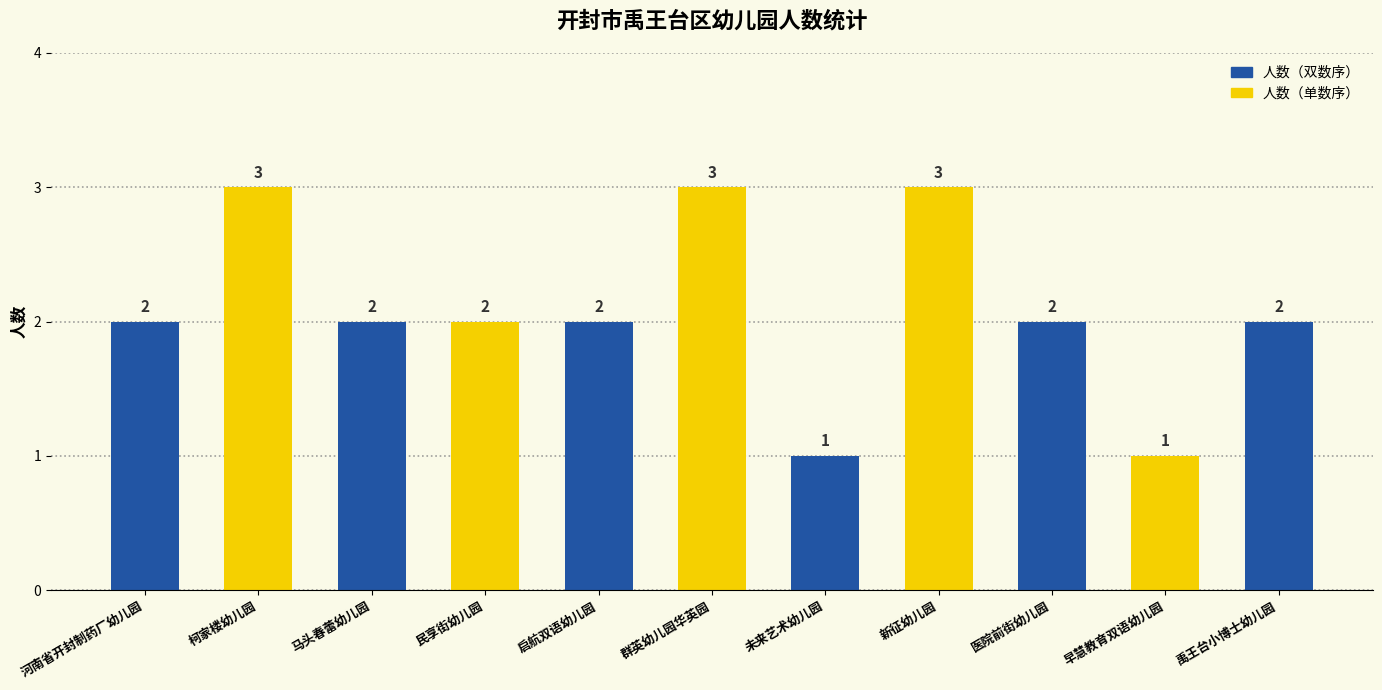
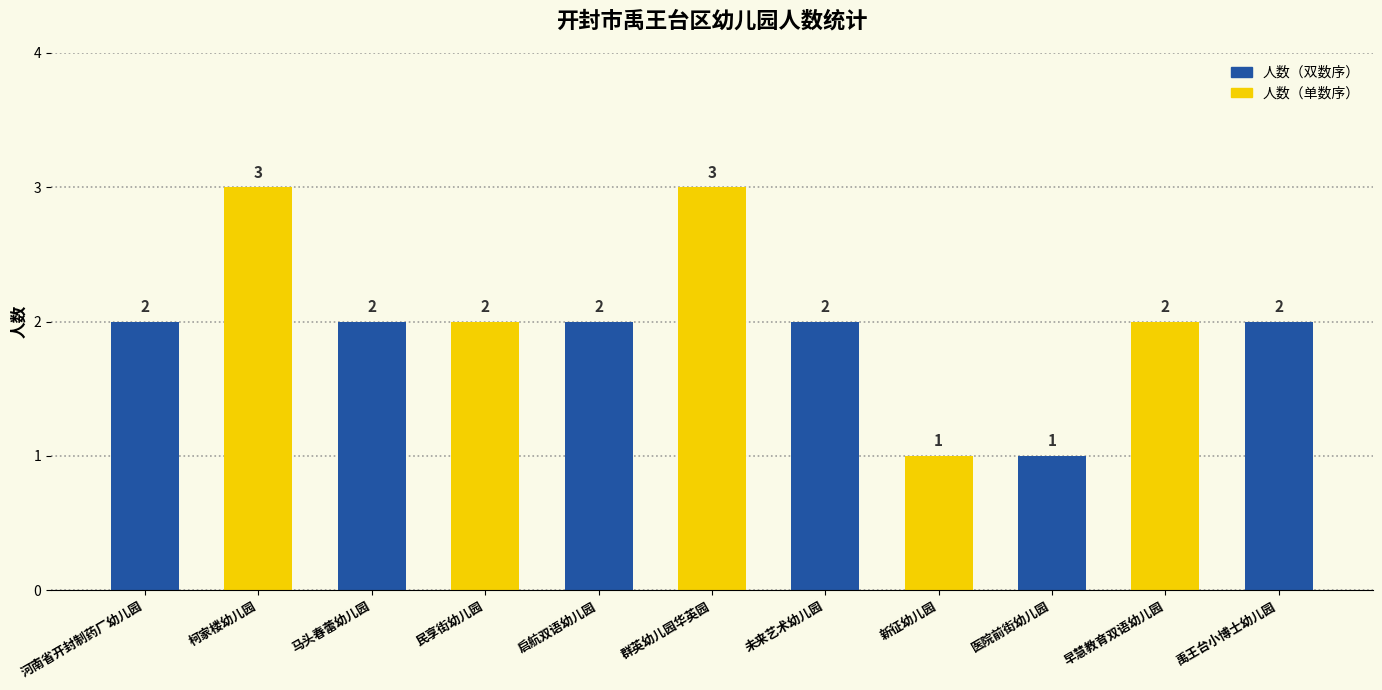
未来艺术幼儿园: 1 -> 2
新征幼儿园: 3 -> 1
医院前街幼儿园: 2 -> 1
早慧教育双语幼儿园: 1 -> 2
